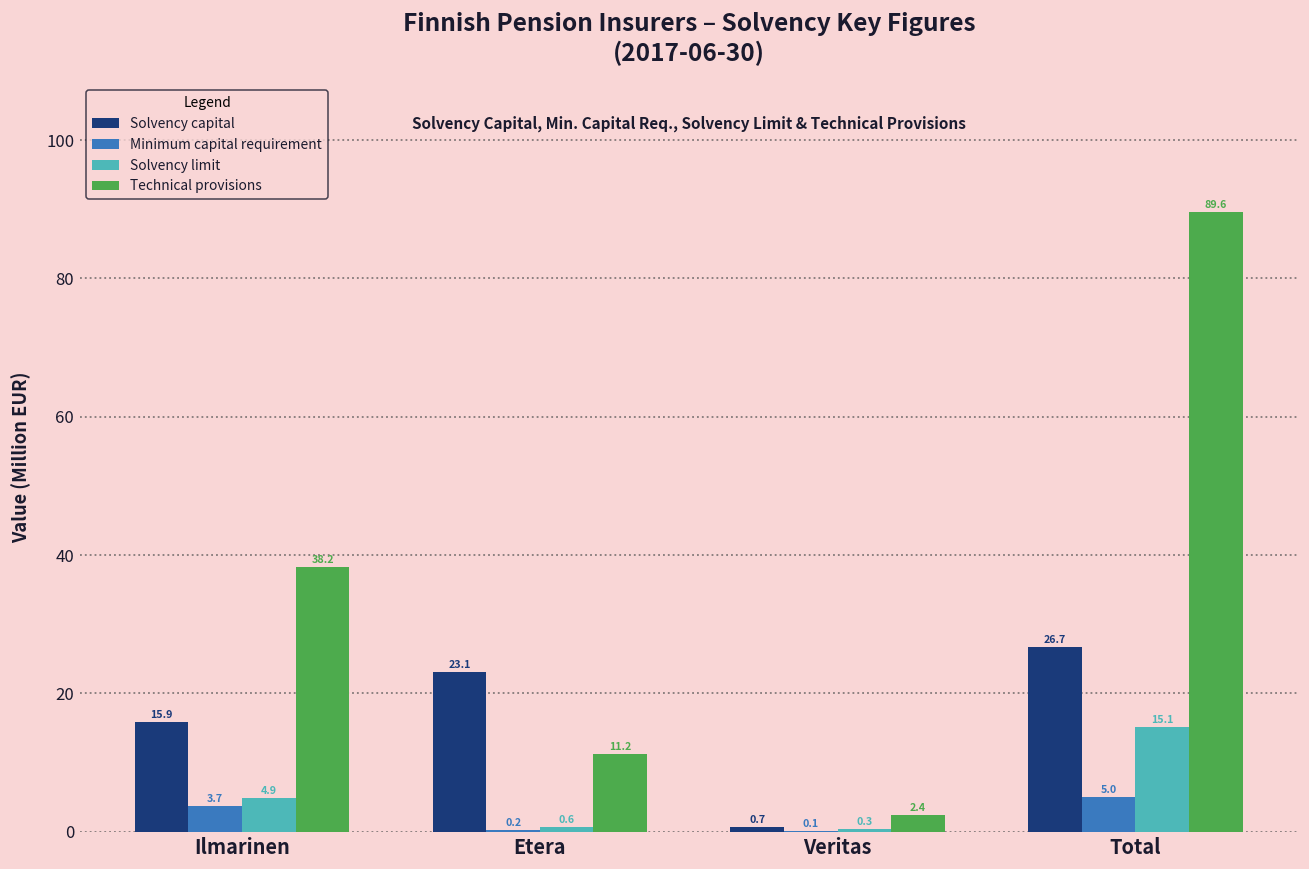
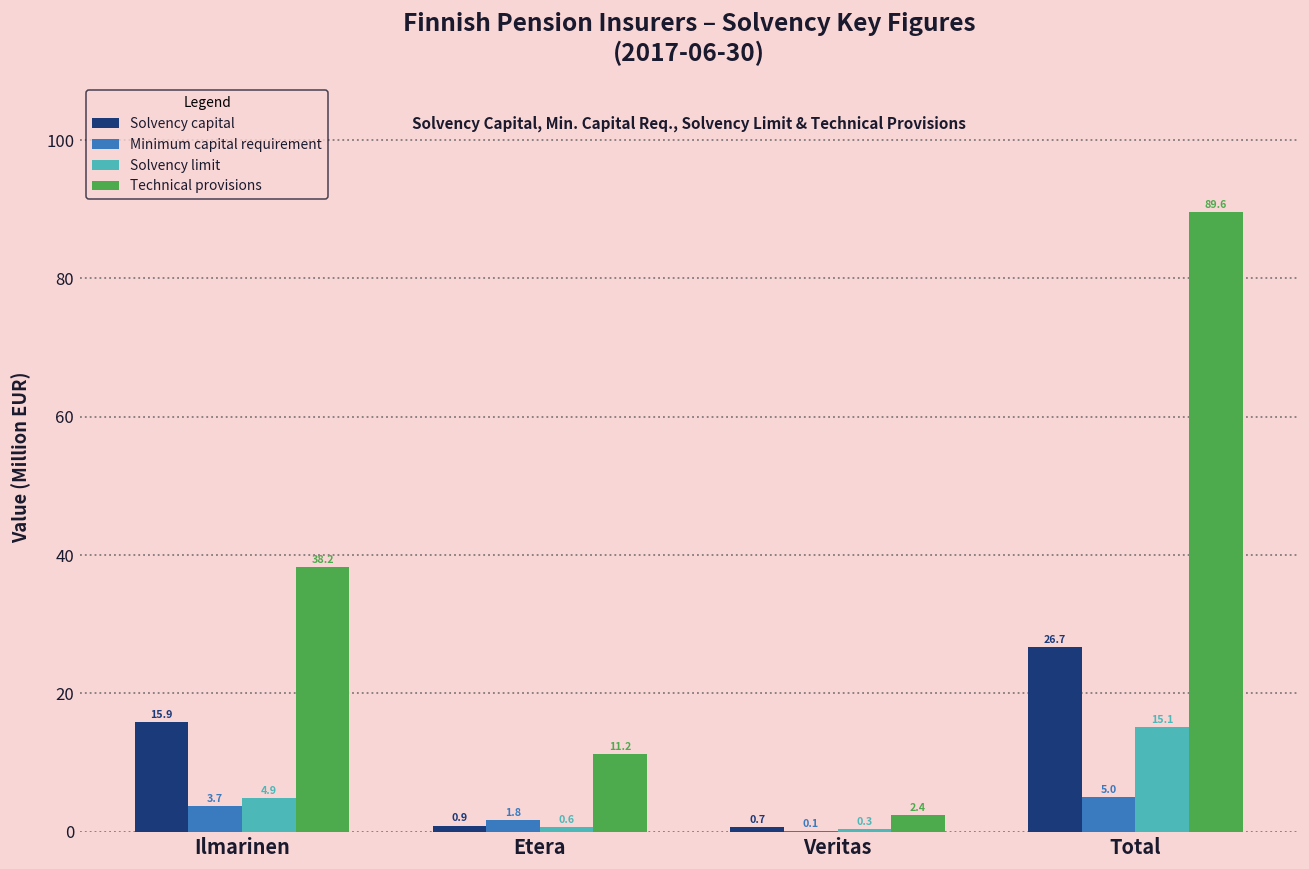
Solvency capital, Etera: 23.1 -> 0.9
Minimum capital requirement, Etera: 0.2 -> 1.8
